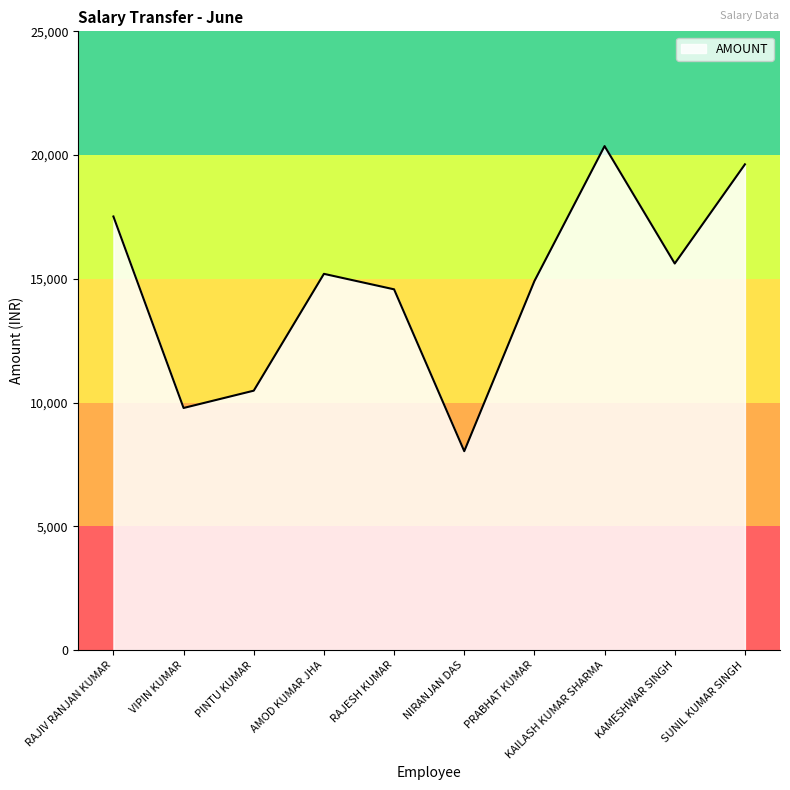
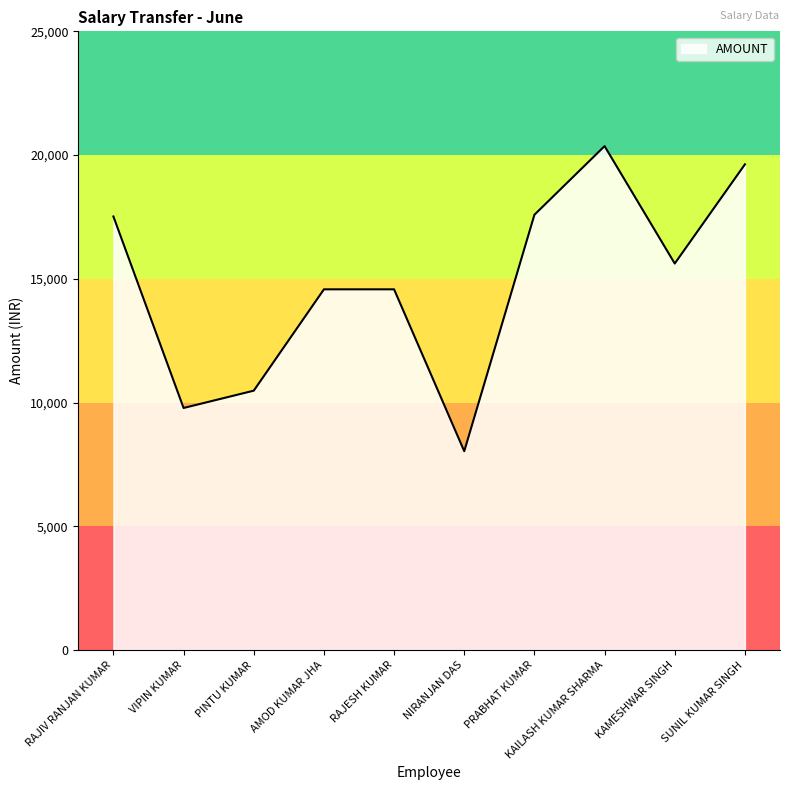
AMOD KUMAR JHA: 15,200 -> 14,600
PRABHAT KUMAR: 14,900 -> 17,600
